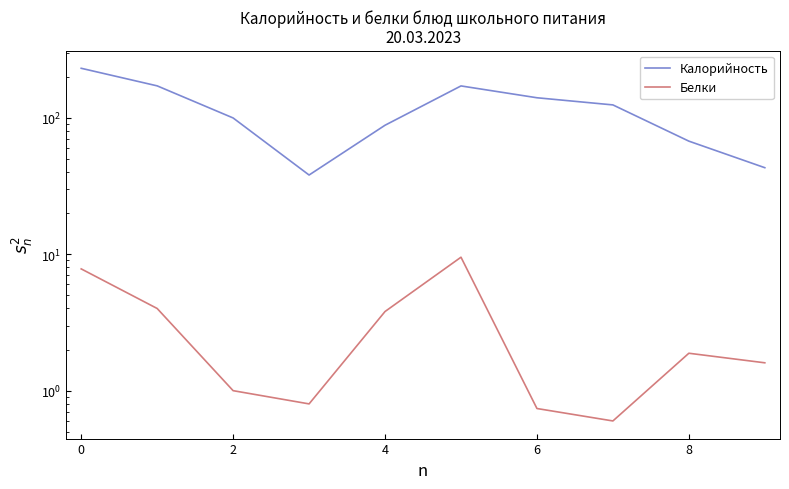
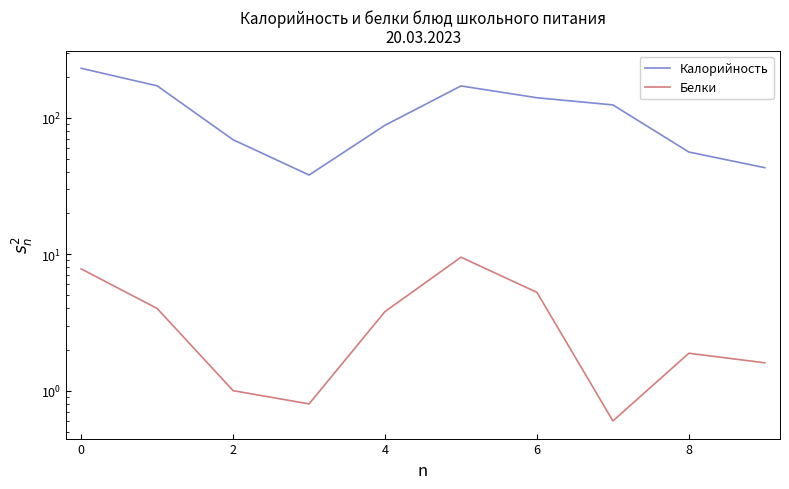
Калорийность, 2: 100 -> 70
Белки, 6: 0.7 -> 5.3
Калорийность, 8: 70 -> 56
